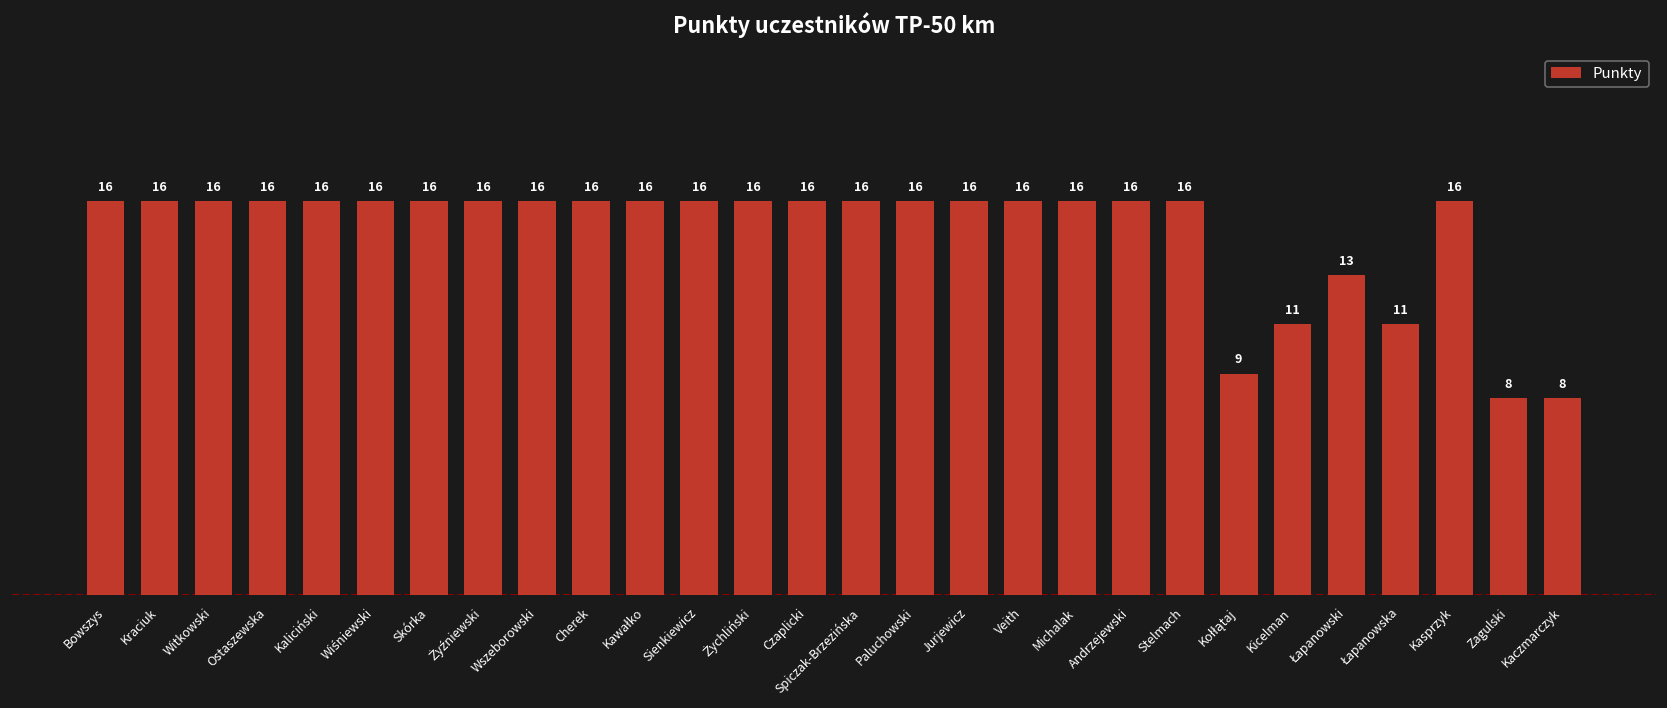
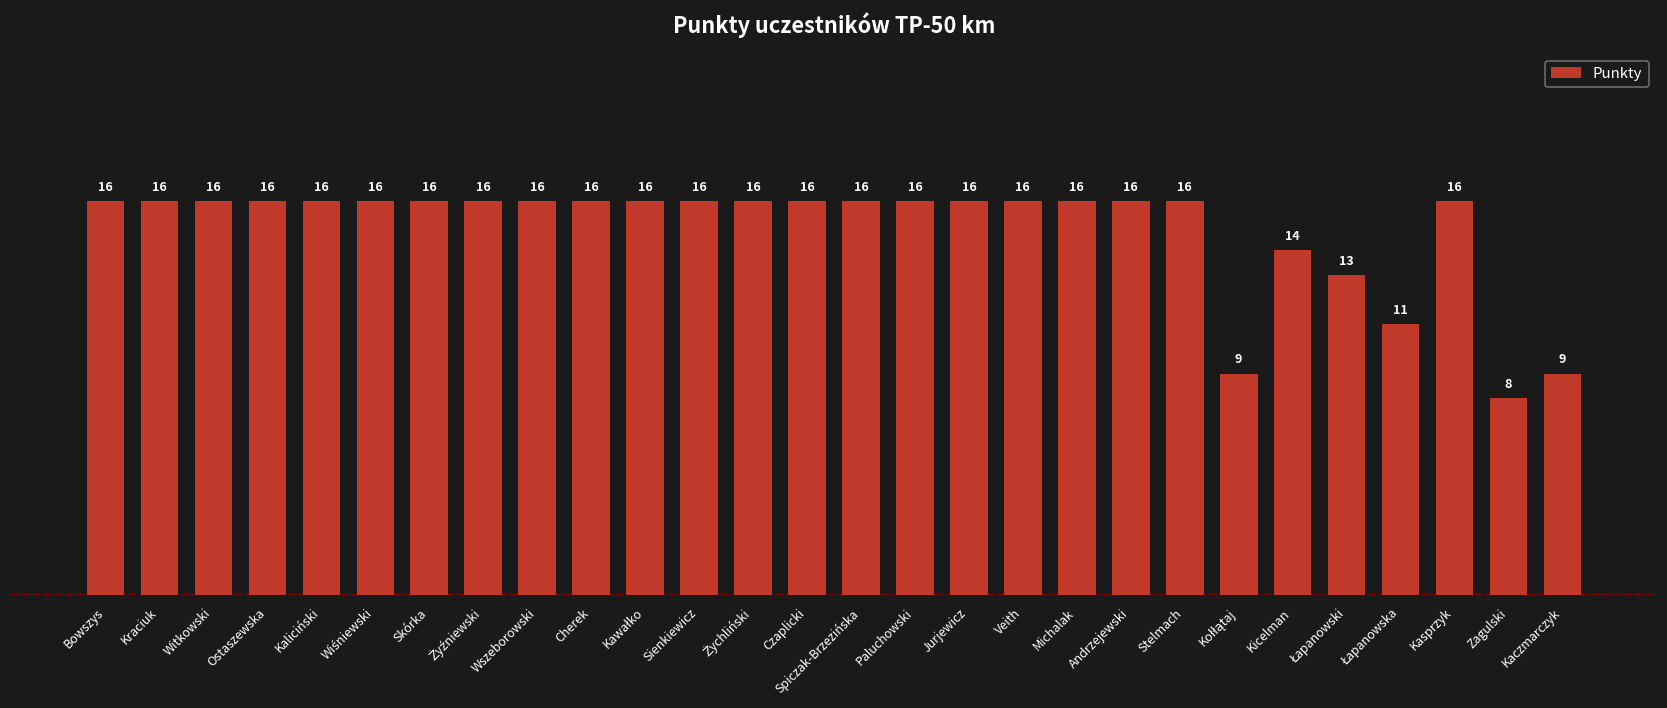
Kicelman: 11 -> 14
Kaczmarczyk: 8 -> 9
